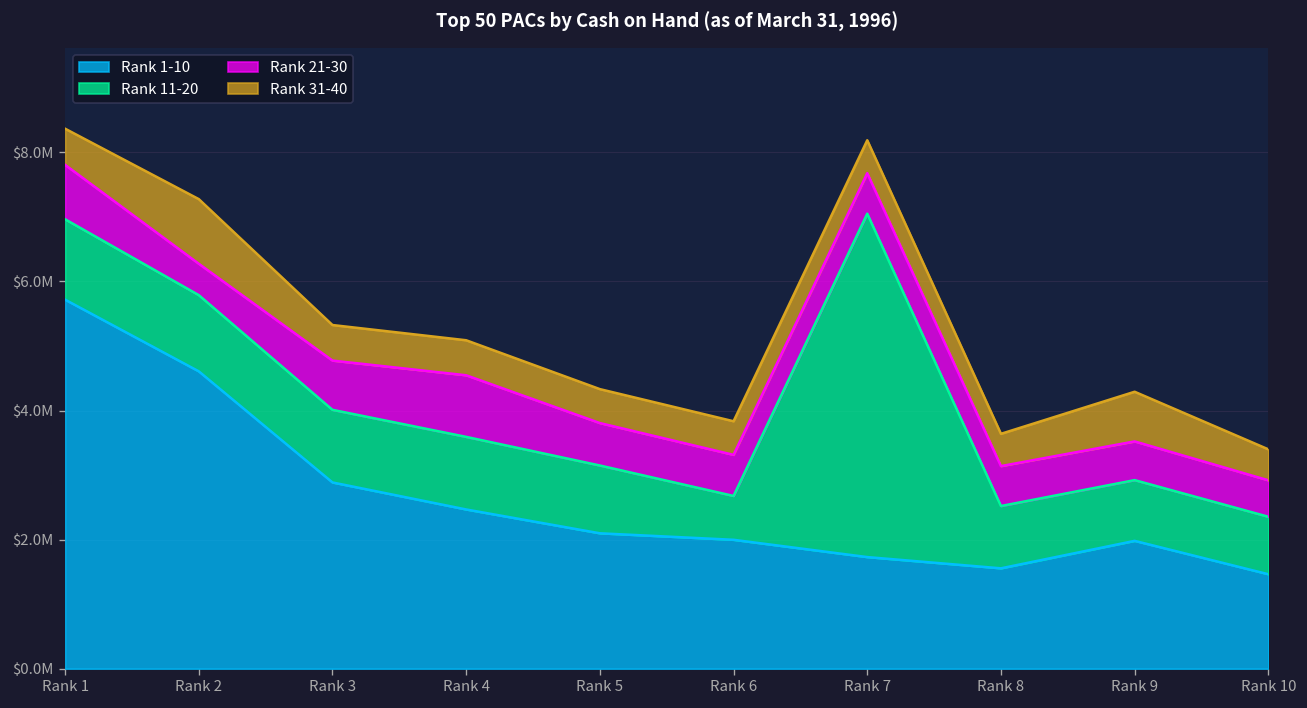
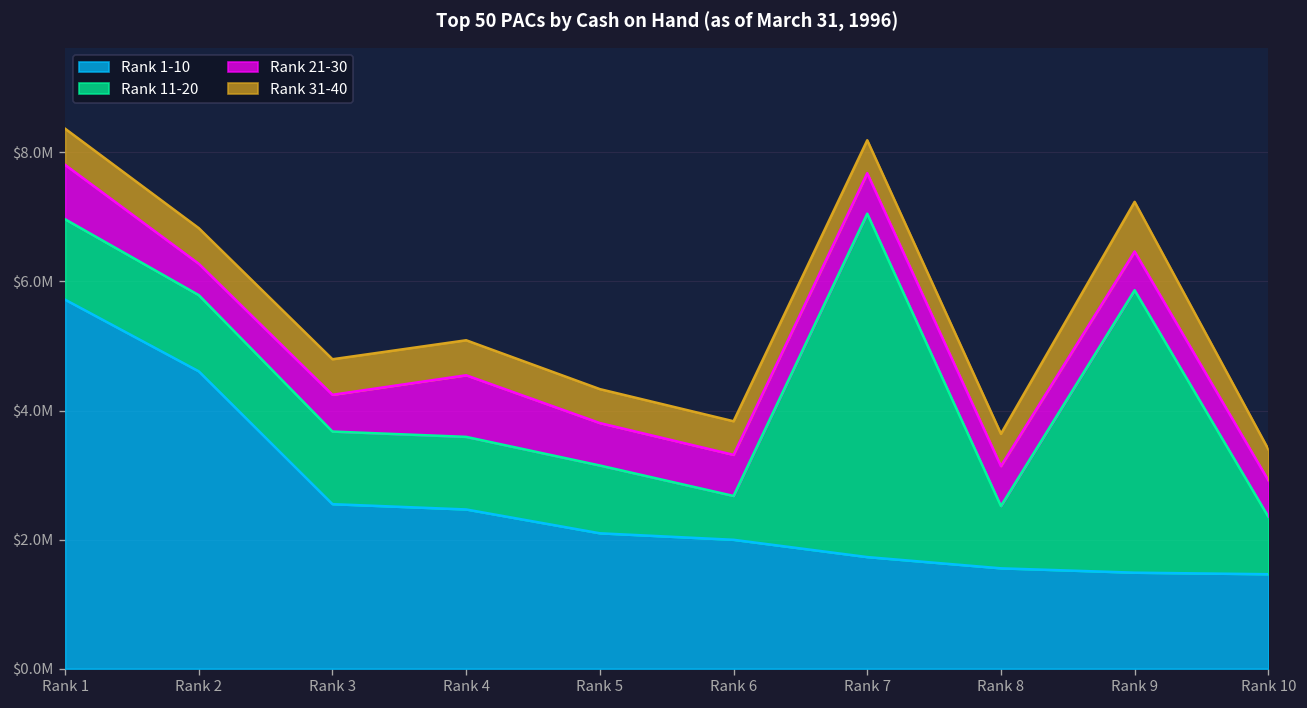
Rank 31-40, Rank 2: $1000000 -> $600000
Rank 1-10, Rank 3: $2900000 -> $2500000
Rank 21-30, Rank 3: $800000 -> $600000
Rank 1-10, Rank 9: $2000000 -> $1500000
Rank 11-20, Rank 9: $900000 -> $4400000
